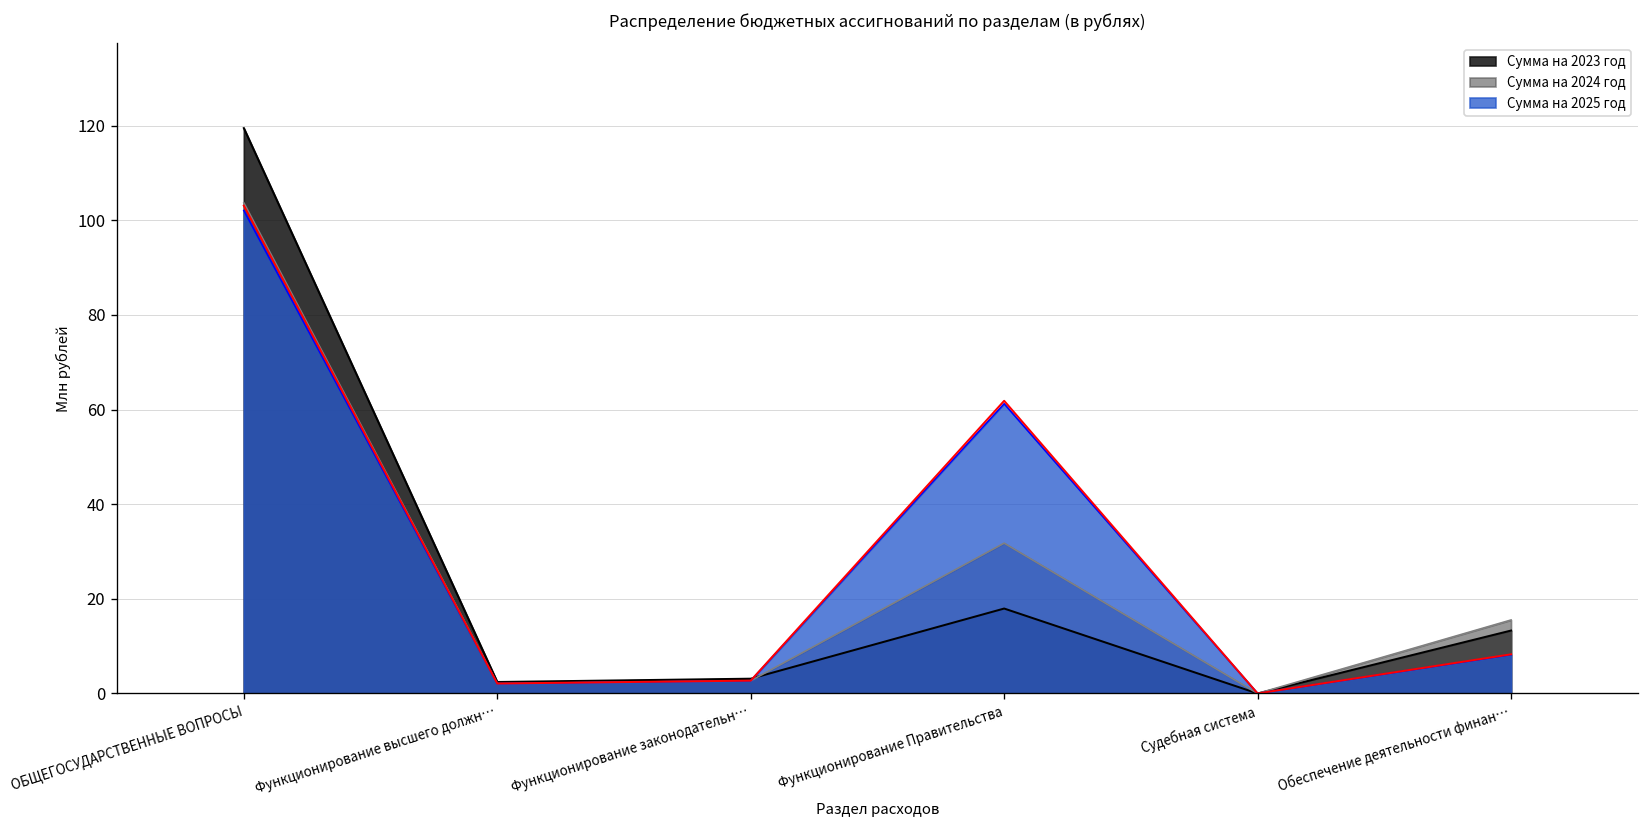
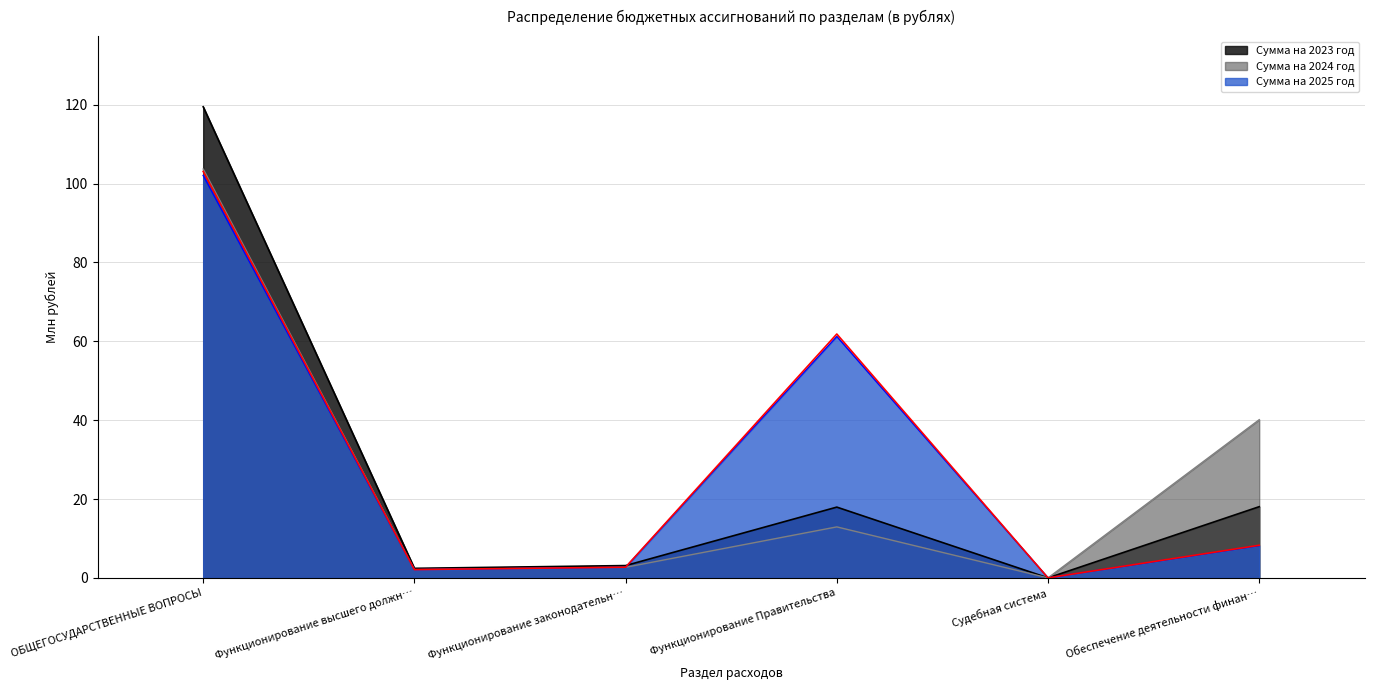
Сумма на 2024 год, Функционирование Правительства: 32 -> 13
Сумма на 2023 год, Обеспечение деятельности финан…: 13 -> 18
Сумма на 2024 год, Обеспечение деятельности финан…: 16 -> 40
